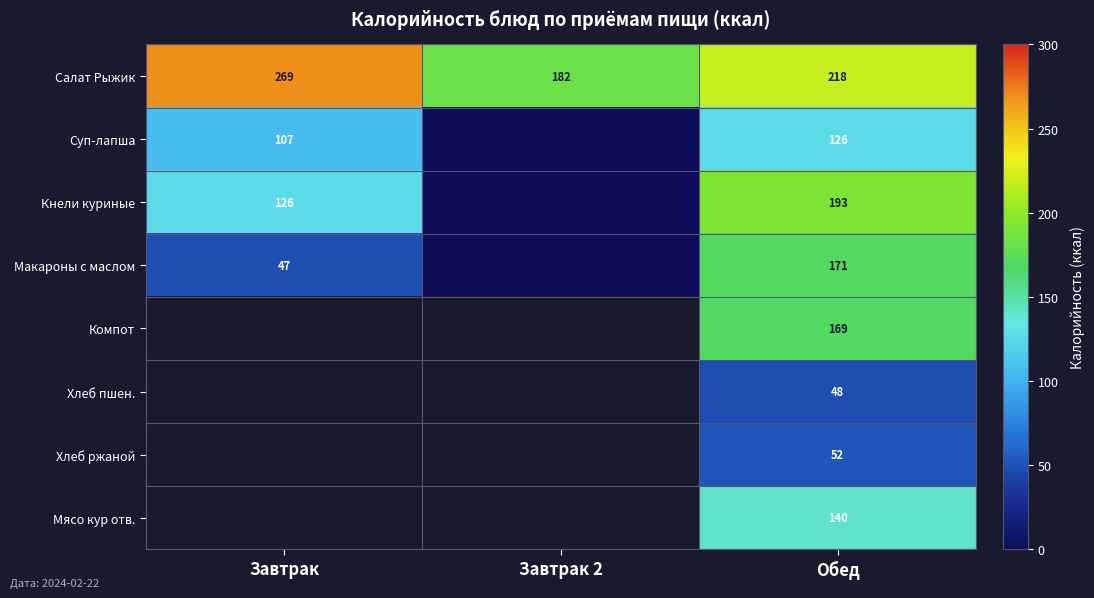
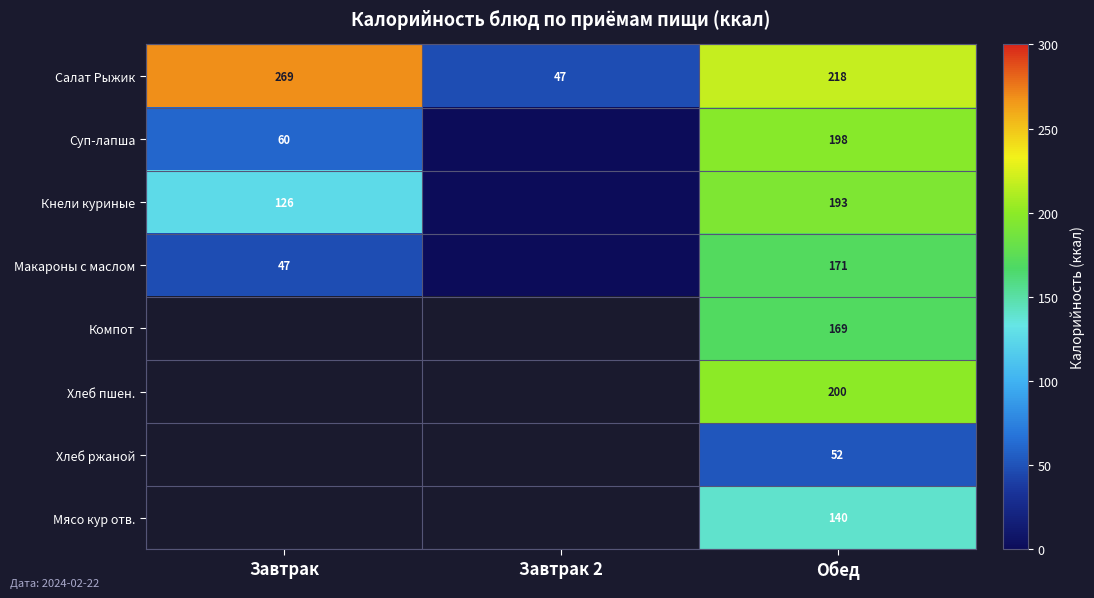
Салат Рыжик, Завтрак 2: 182 -> 47
Суп-лапша, Завтрак: 107 -> 60
Суп-лапша, Обед: 126 -> 198
Хлеб пшен., Обед: 48 -> 200
